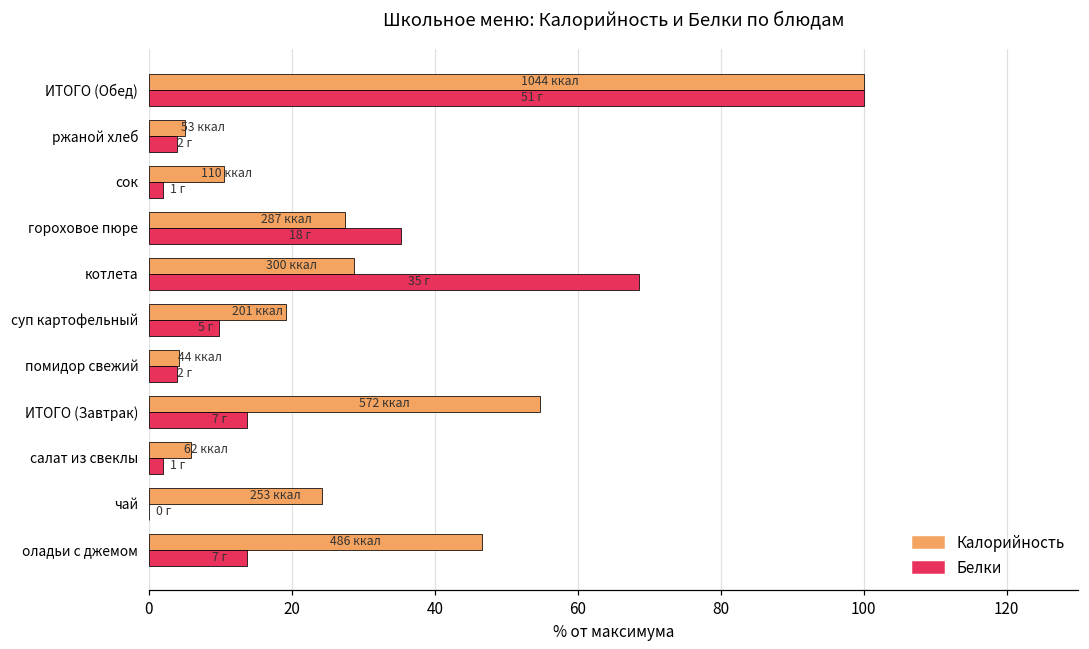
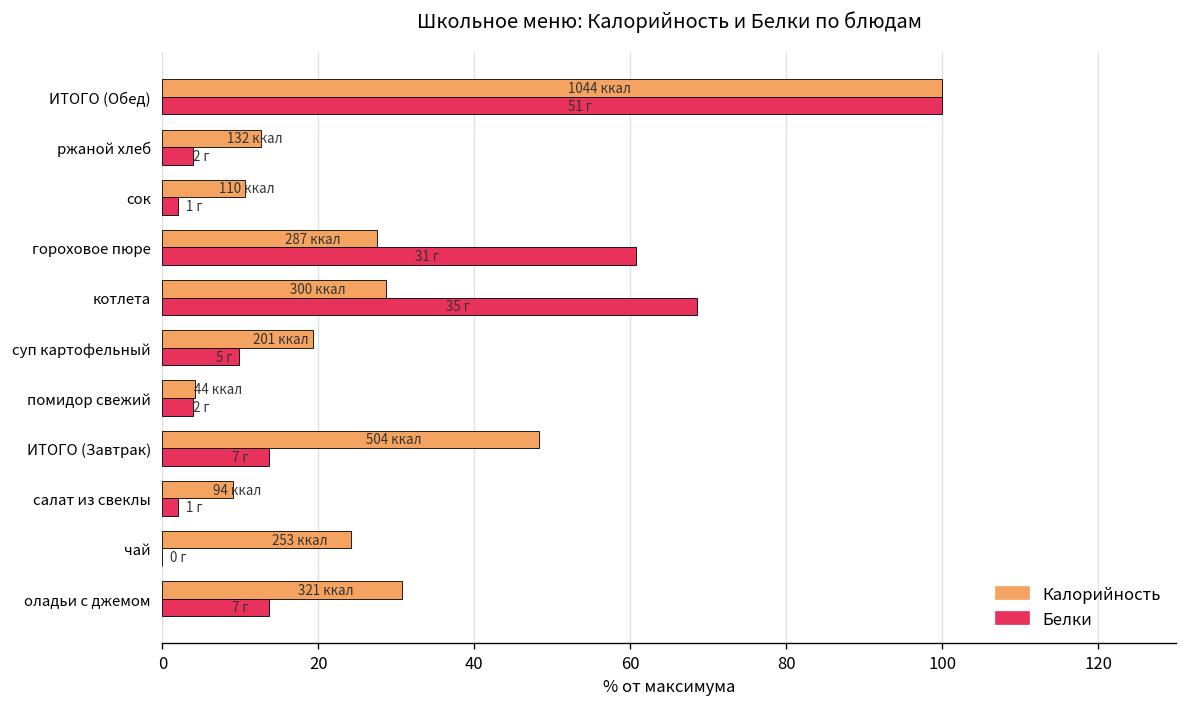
Калорийность, ржаной хлеб: 53 -> 132
Белки, гороховое пюре: 18 -> 31
Калорийность, ИТОГО (Завтрак): 572 -> 504
Калорийность, салат из свеклы: 62 -> 94
Калорийность, оладьи с джемом: 486 -> 321
